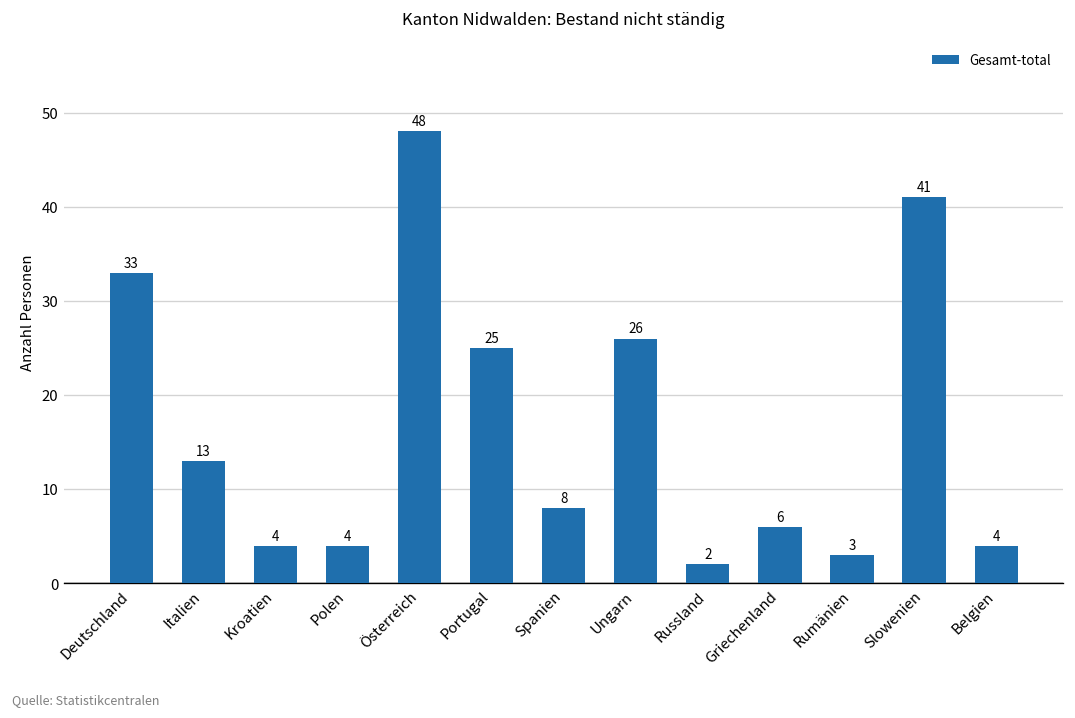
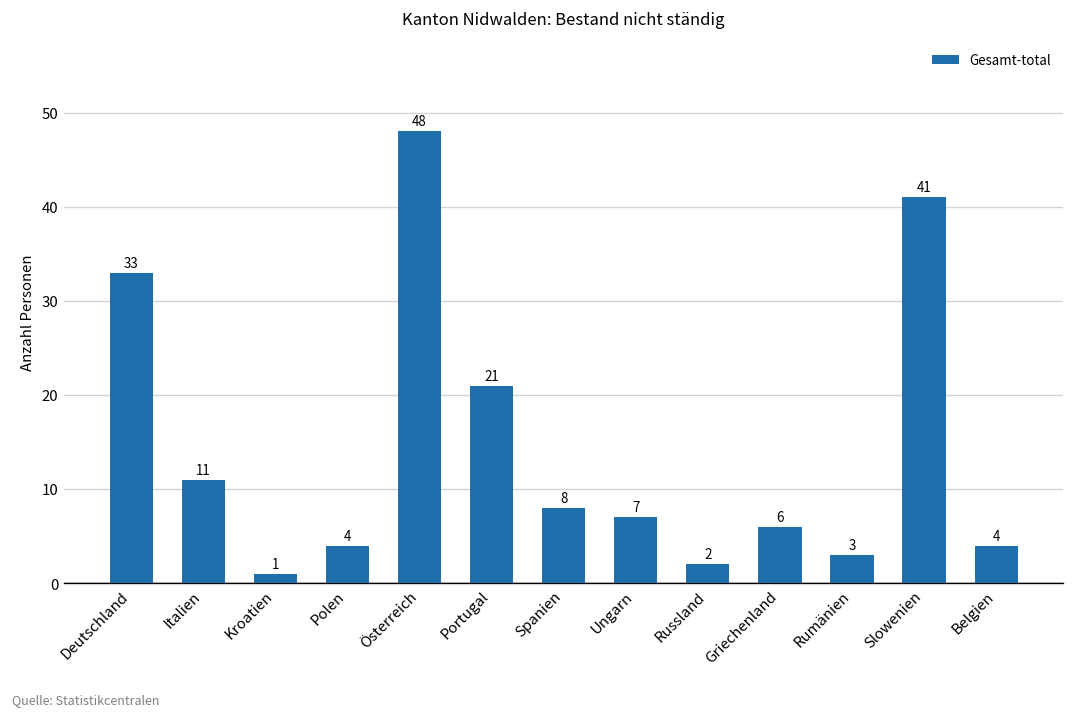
Italien: 13 -> 11
Kroatien: 4 -> 1
Portugal: 25 -> 21
Ungarn: 26 -> 7
